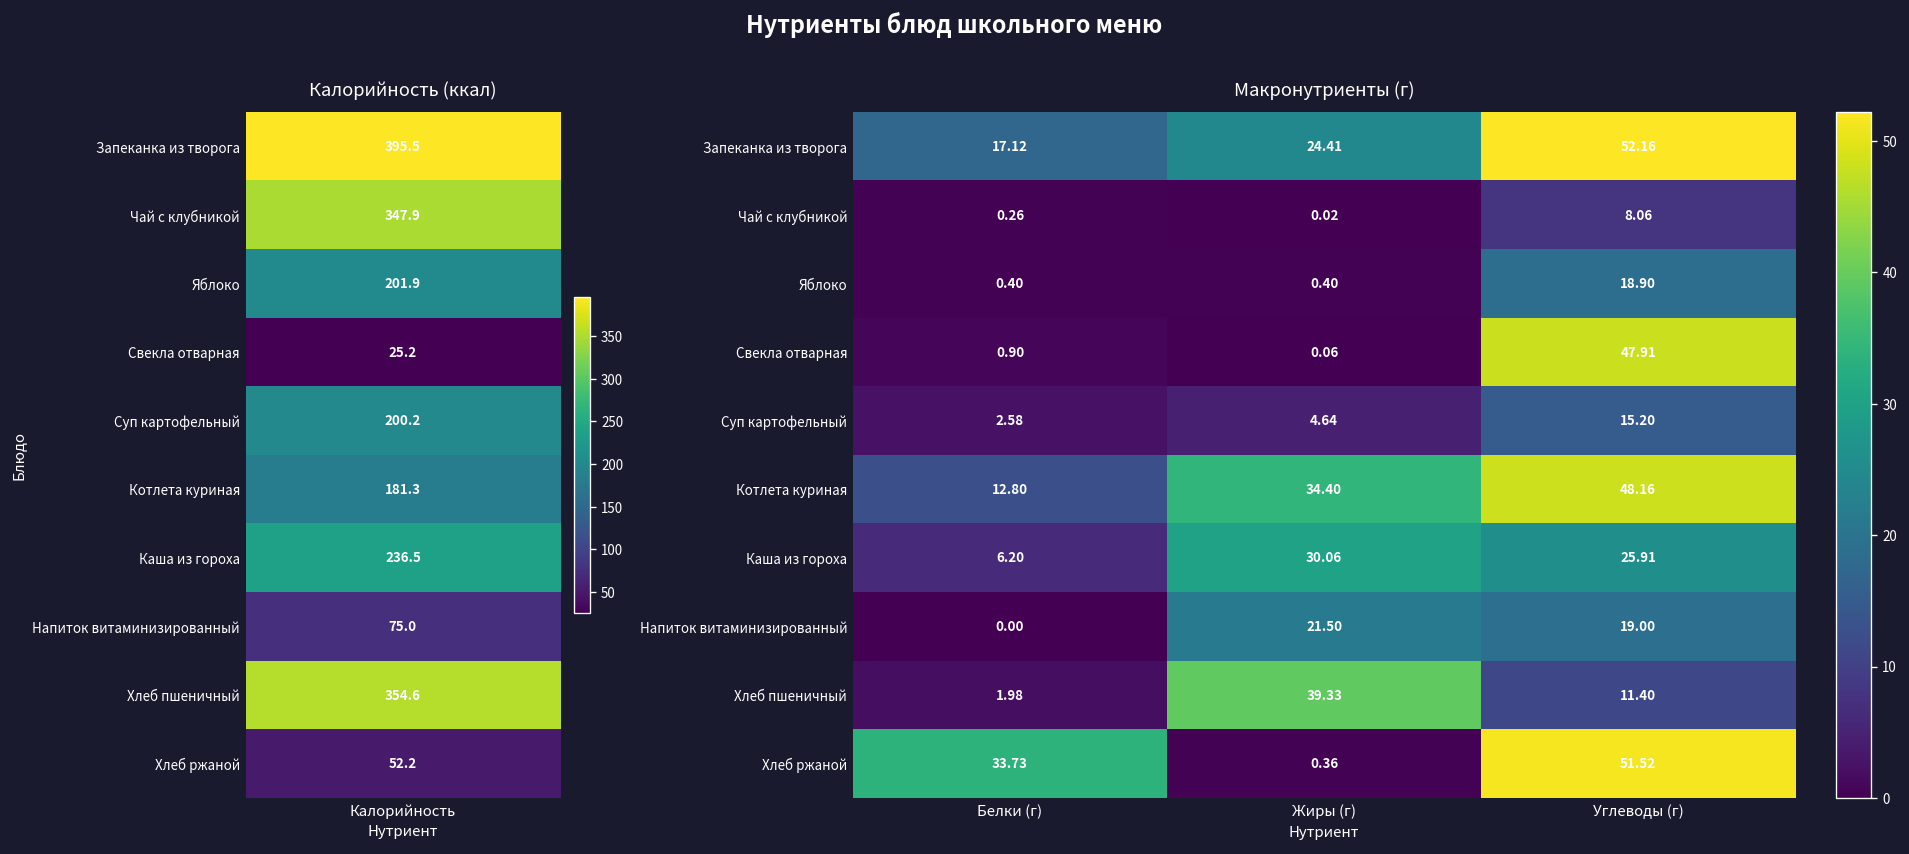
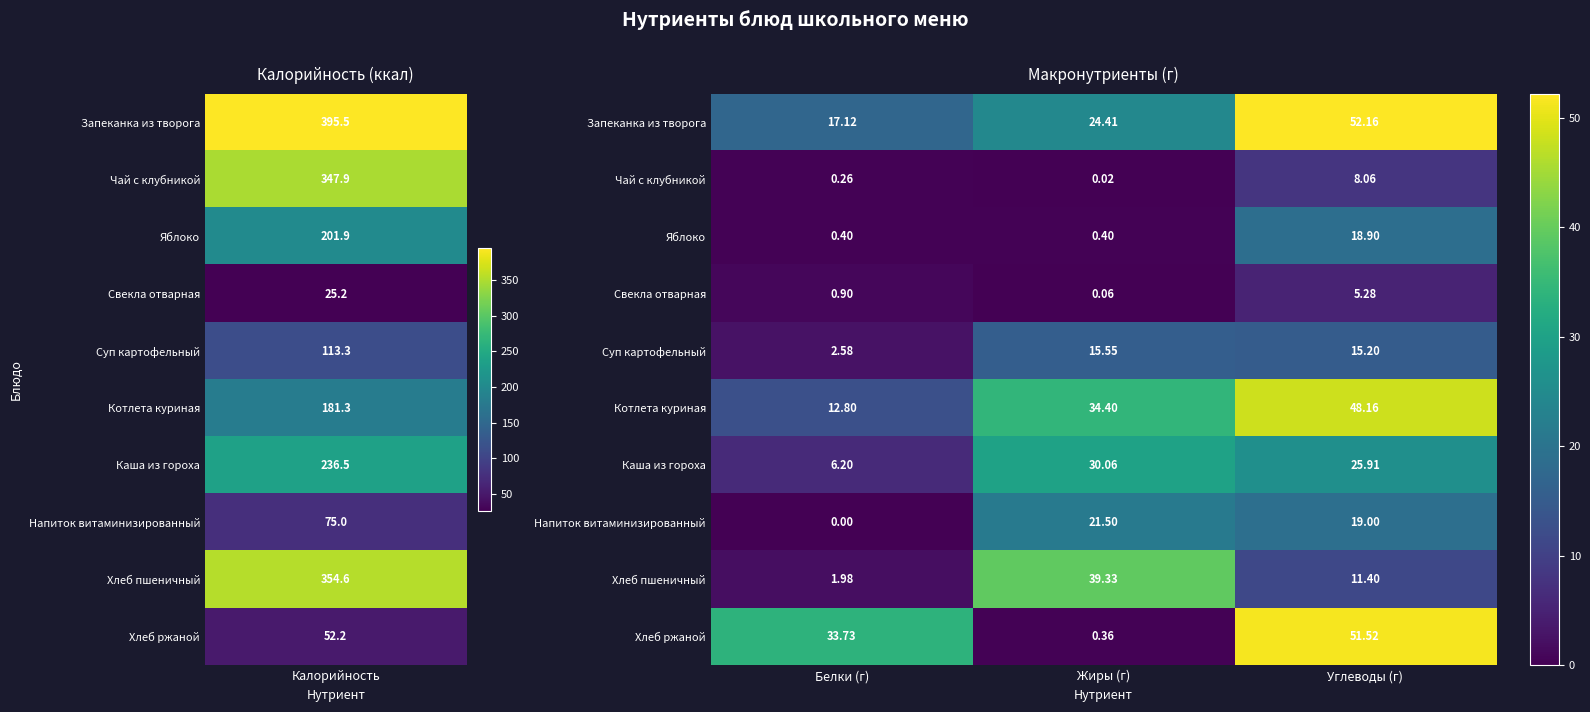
Калорийность (ккал), Суп картофельный, Калорийность: 200.2 -> 113.3
Макронутриенты (г), Свекла отварная, Углеводы (г): 47.91 -> 5.28
Макронутриенты (г), Суп картофельный, Жиры (г): 4.64 -> 15.55
